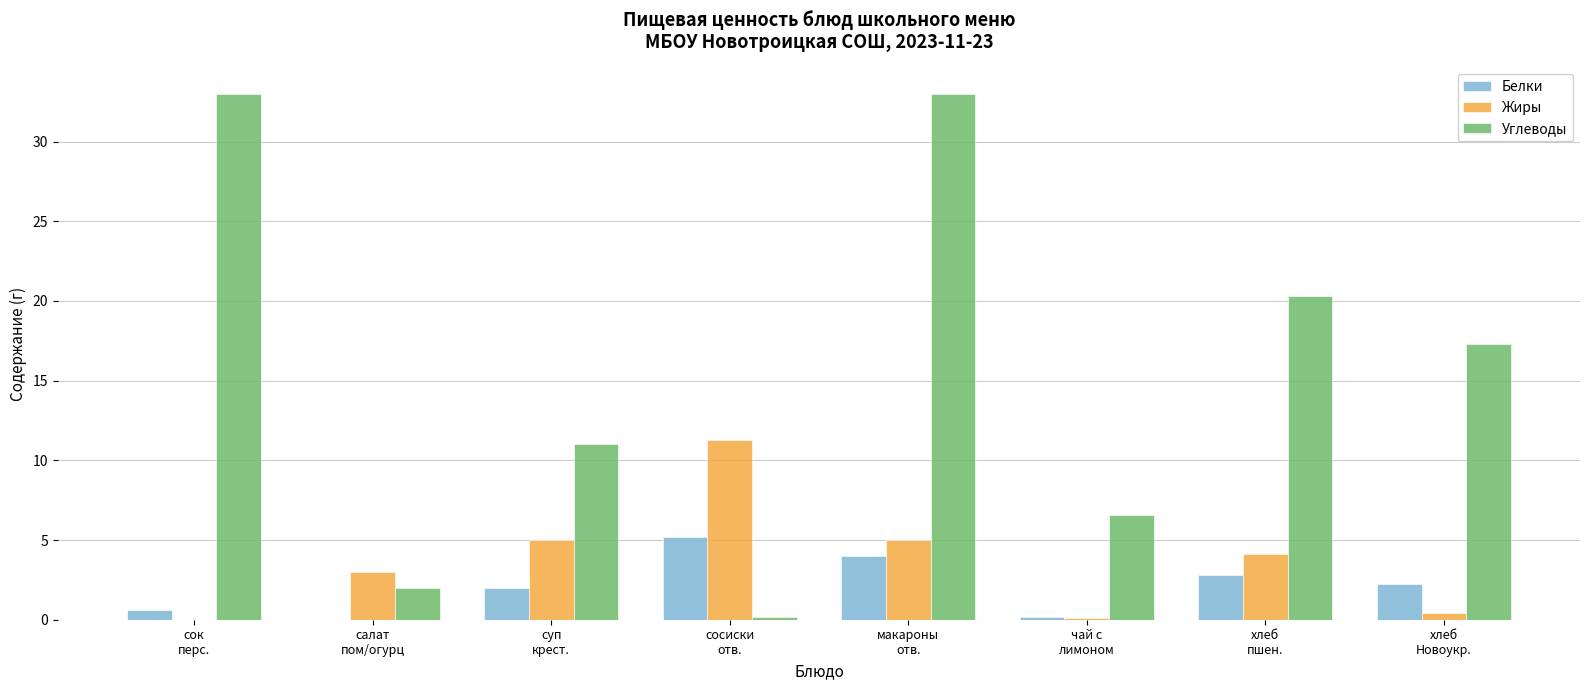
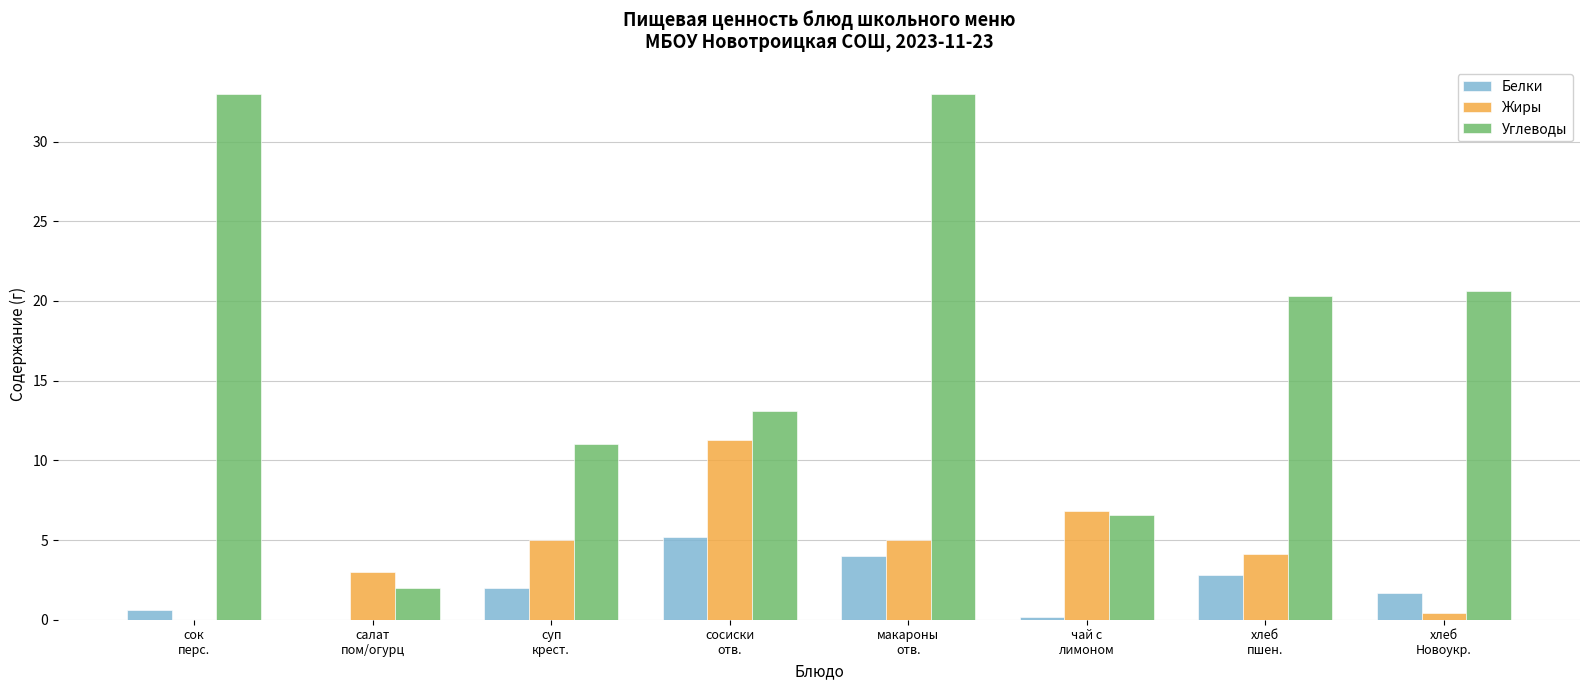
Углеводы, сосиски отв.: 0.2 -> 13.1
Жиры, чай с лимоном: 0.1 -> 6.8
Белки, хлеб Новоукр.: 2.2 -> 1.7
Углеводы, хлеб Новоукр.: 17.3 -> 20.6
